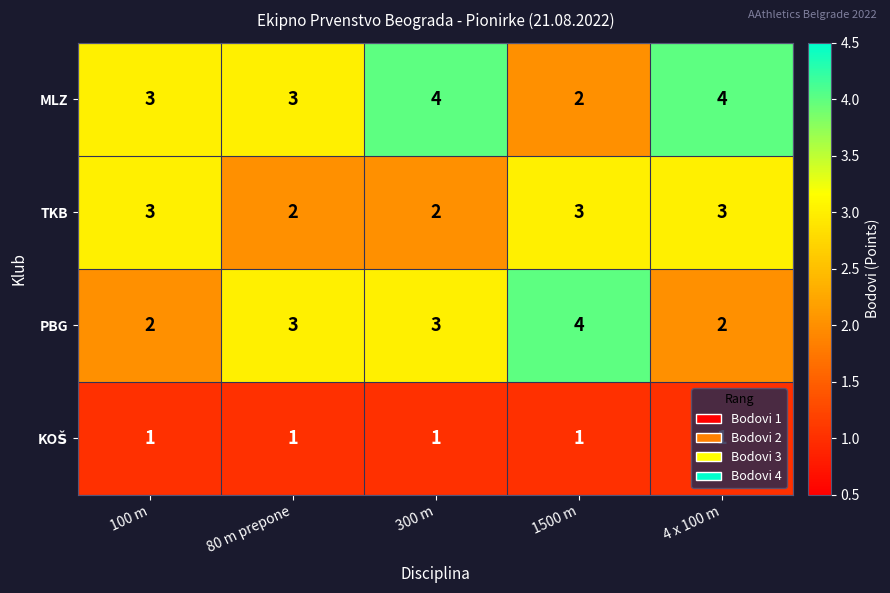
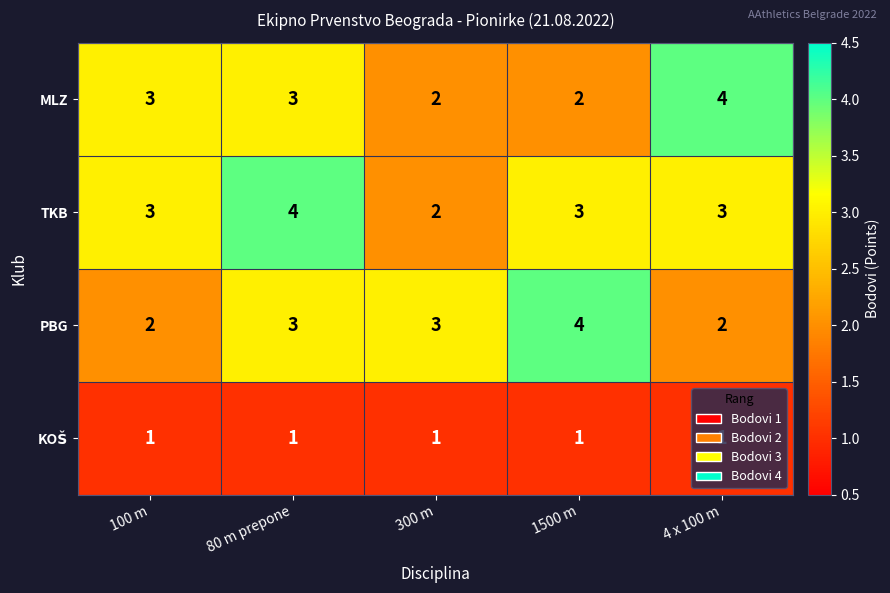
MLZ, 300 m: 4 -> 2
TKB, 80 m prepone: 2 -> 4
